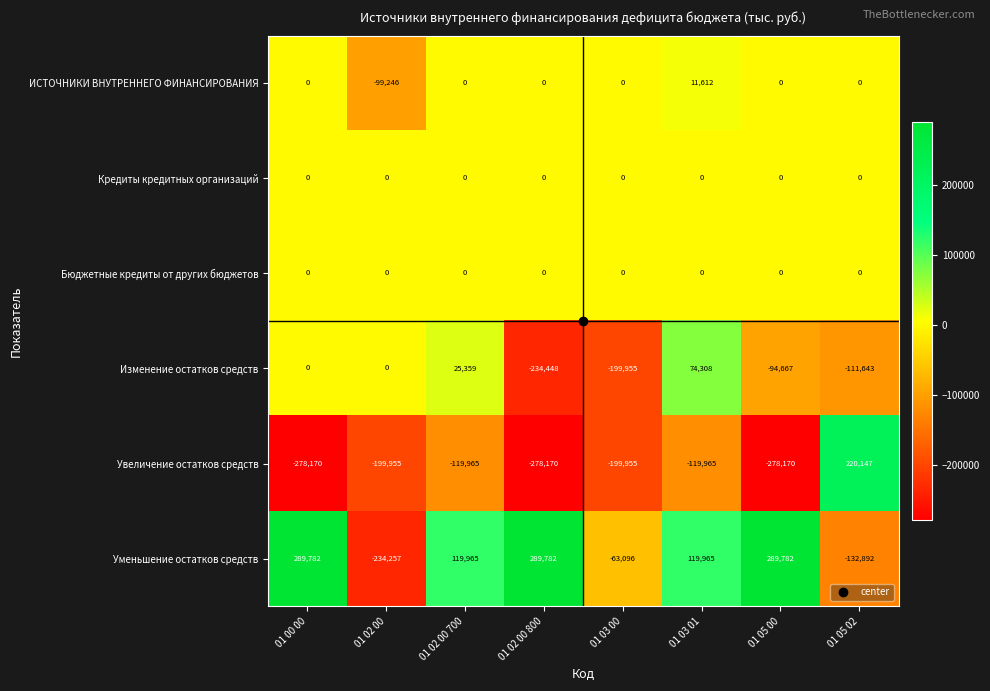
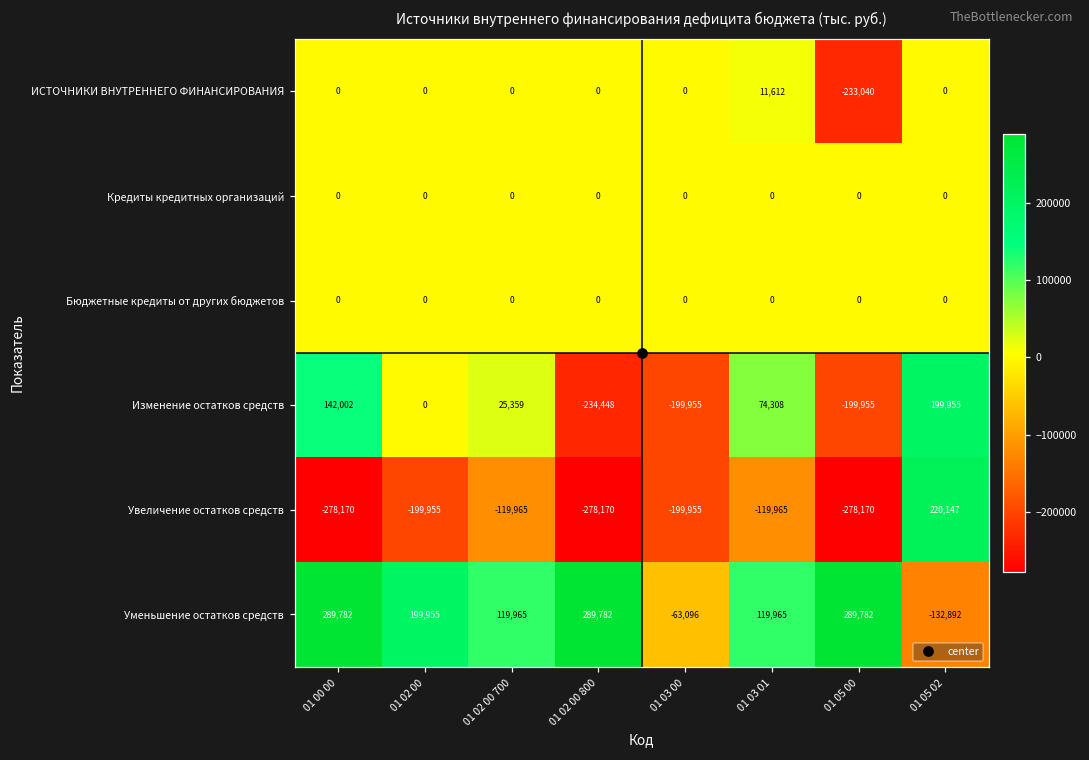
ИСТОЧНИКИ ВНУТРЕННЕГО ФИНАНСИРОВАНИЯ, 01 02 00: -99,246 -> 0
ИСТОЧНИКИ ВНУТРЕННЕГО ФИНАНСИРОВАНИЯ, 01 05 00: 0 -> -233,040
Изменение остатков средств, 01 00 00: 0 -> 142,002
Изменение остатков средств, 01 05 00: -94,667 -> -199,955
Изменение остатков средств, 01 05 02: -111,643 -> 199,955
Уменьшение остатков средств, 01 02 00: -234,257 -> 199,955
